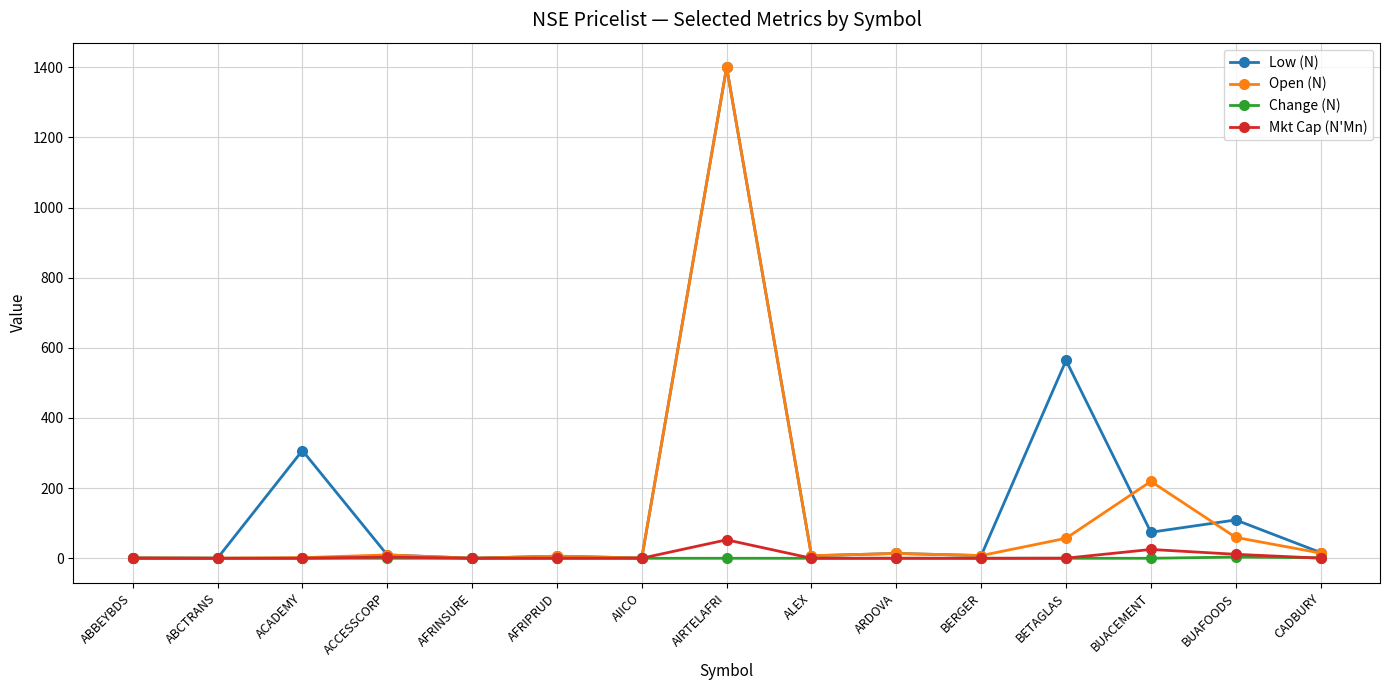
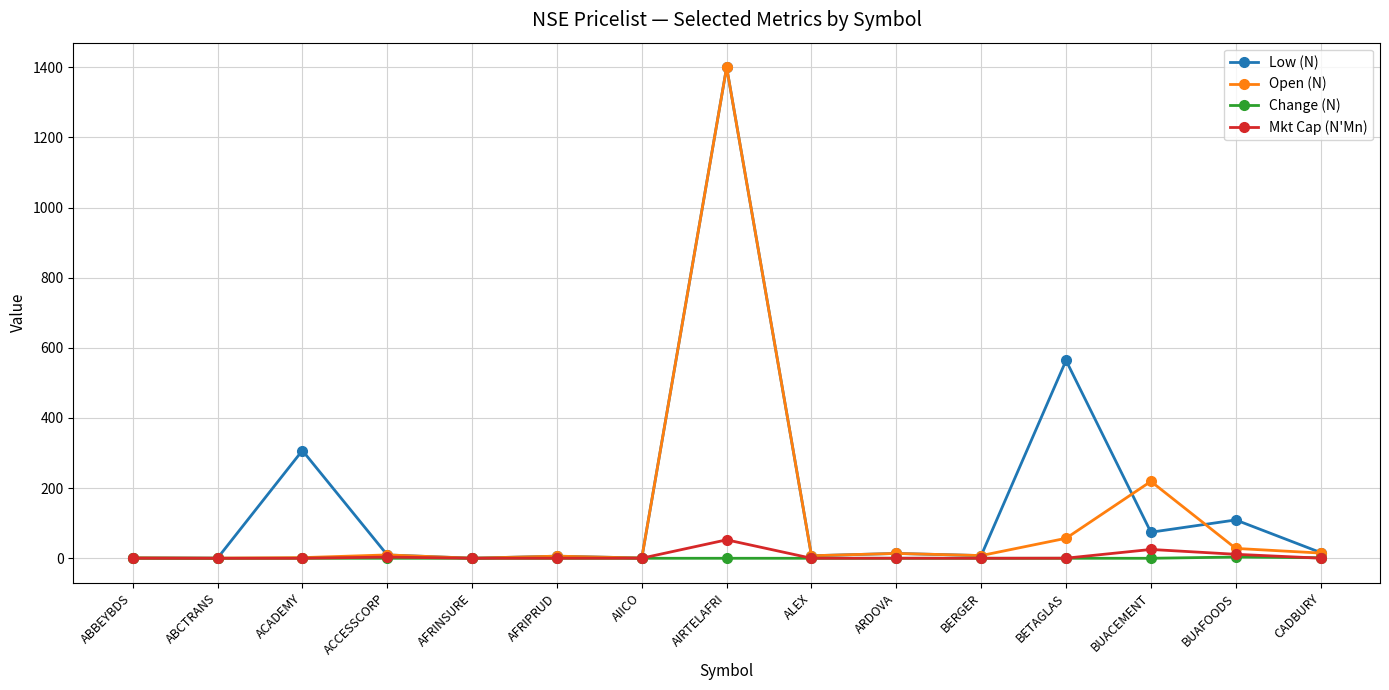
Open (N), BUAFOODS: 60 -> 30
